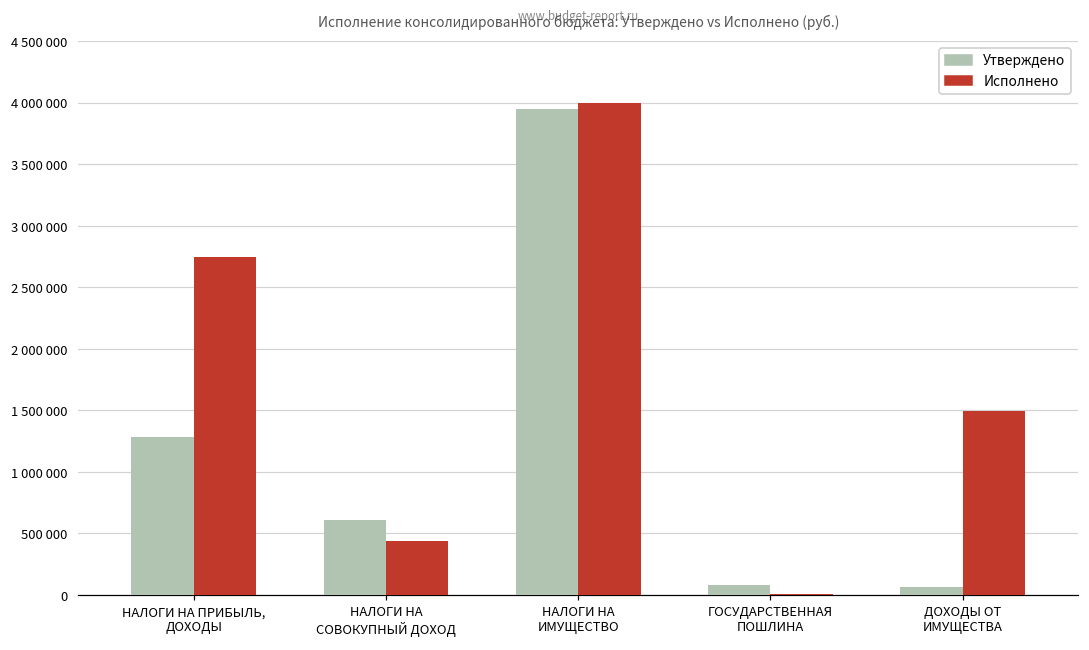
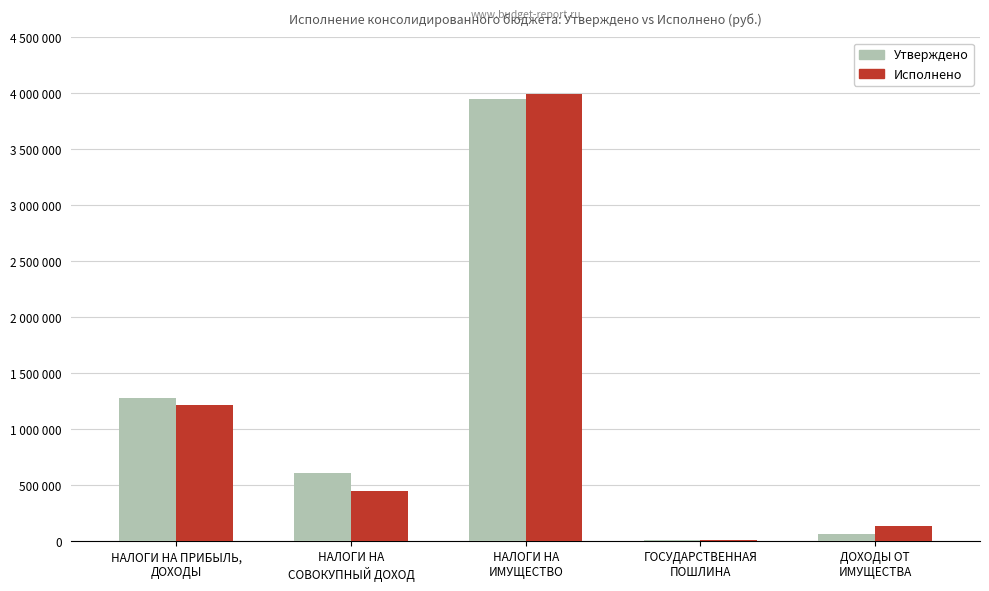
Исполнено, НАЛОГИ НА ПРИБЫЛЬ, ДОХОДЫ: 2750000 -> 1220000
Утверждено, ГОСУДАРСТВЕННАЯ ПОШЛИНА: 80000 -> 10000
Исполнено, ДОХОДЫ ОТ ИМУЩЕСТВА: 1490000 -> 130000
